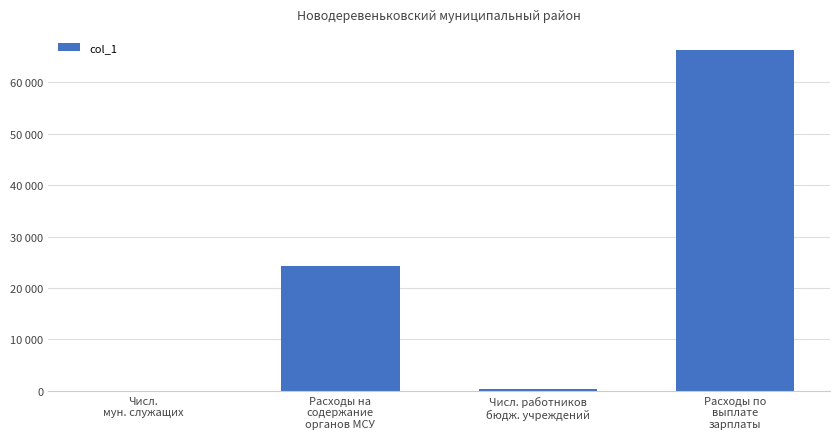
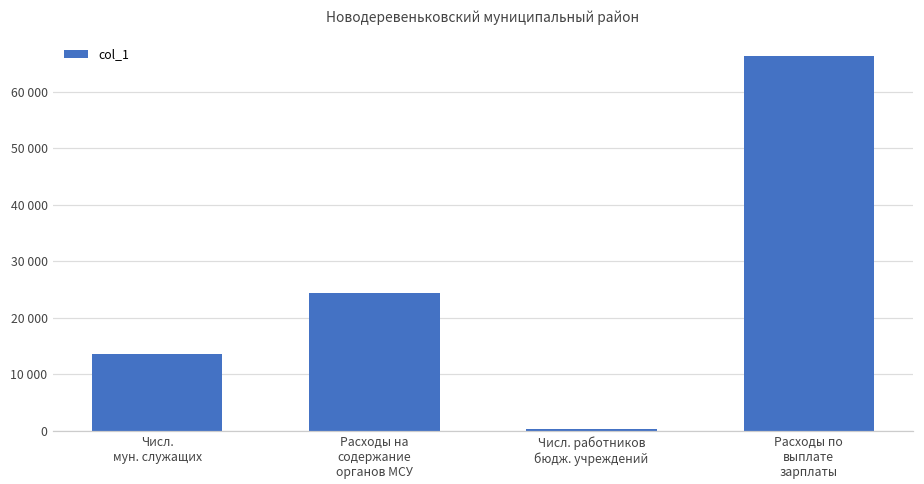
Числ. мун. служащих: 0 -> 14000
